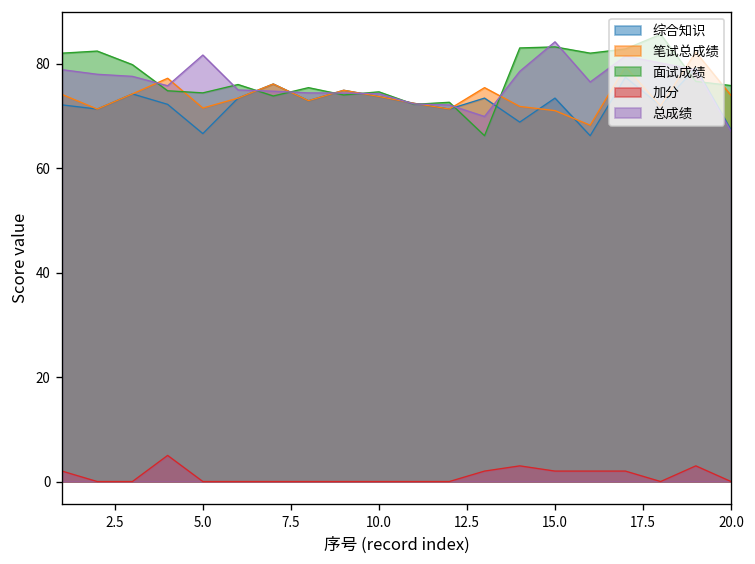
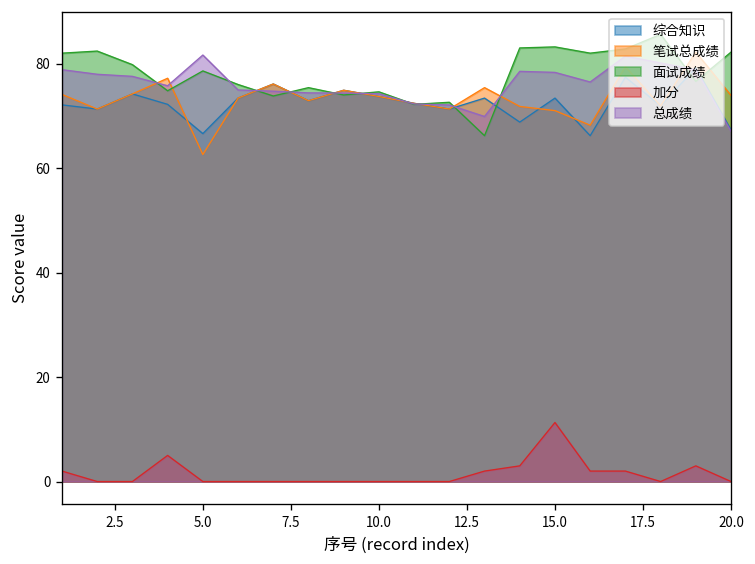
笔试总成绩, 5.0: 72 -> 63
面试成绩, 5.0: 74 -> 79
加分, 15.0: 2 -> 11
总成绩, 15.0: 84 -> 78
面试成绩, 20.0: 76 -> 82
